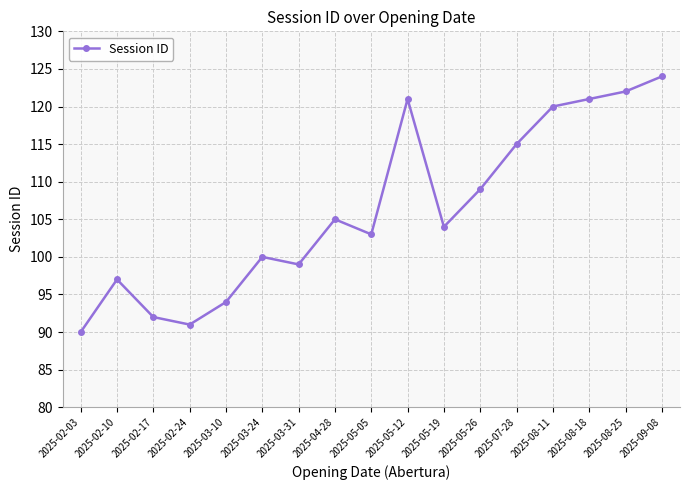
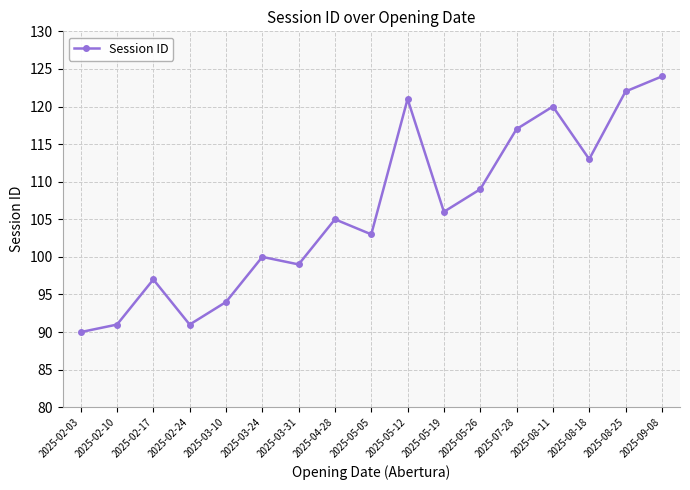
2025-02-10: 97 -> 91
2025-02-17: 92 -> 97
2025-05-19: 104 -> 106
2025-07-28: 115 -> 117
2025-08-18: 121 -> 113
